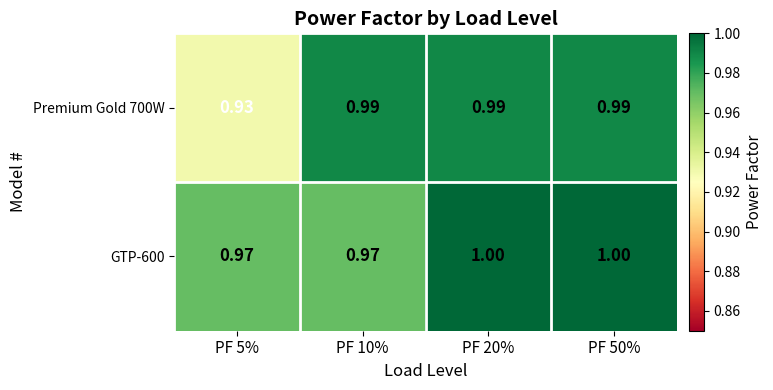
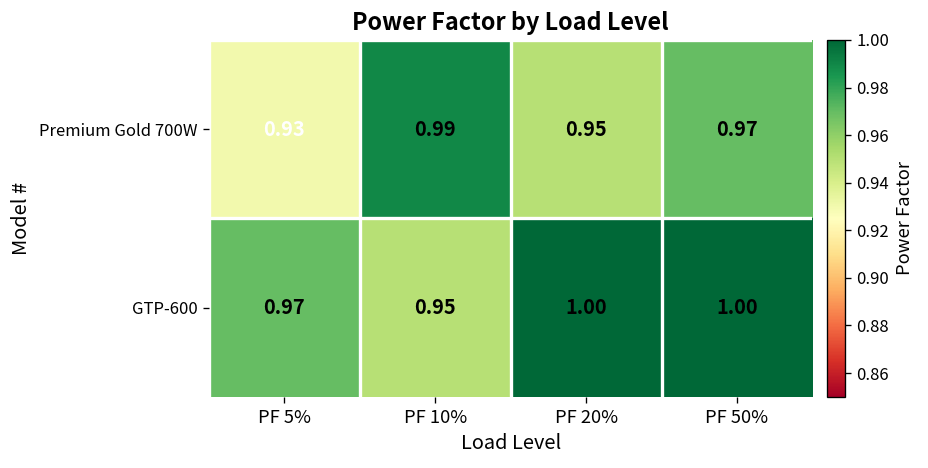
Premium Gold 700W, PF 20%: 0.99 -> 0.95
Premium Gold 700W, PF 50%: 0.99 -> 0.97
GTP-600, PF 10%: 0.97 -> 0.95
